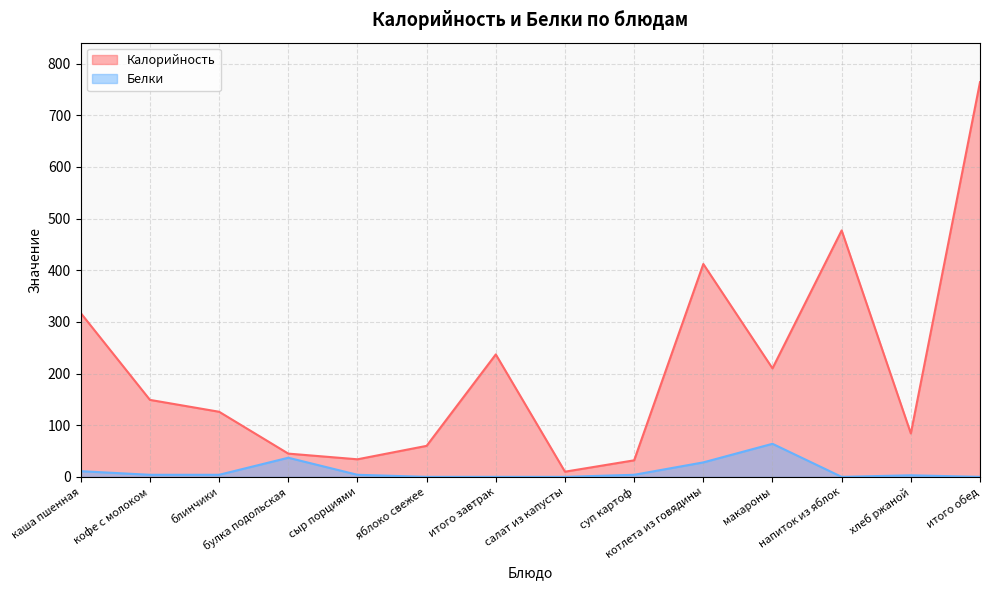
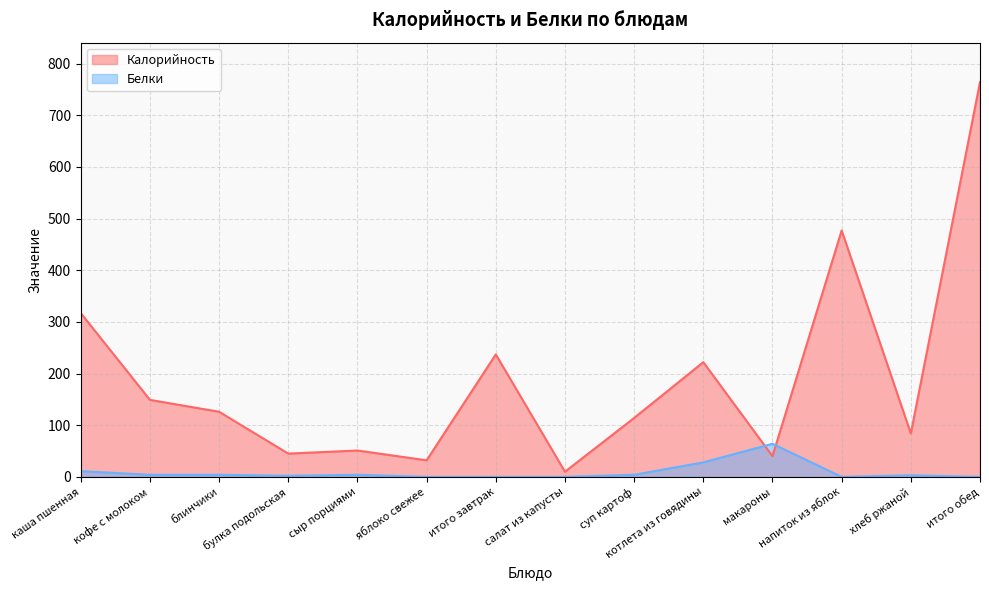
Белки, булка подольская: 40 -> 0
Калорийность, сыр порциями: 30 -> 50
Калорийность, яблоко свежее: 60 -> 30
Калорийность, суп картоф: 30 -> 110
Калорийность, котлета из говядины: 410 -> 220
Калорийность, макароны: 210 -> 40
